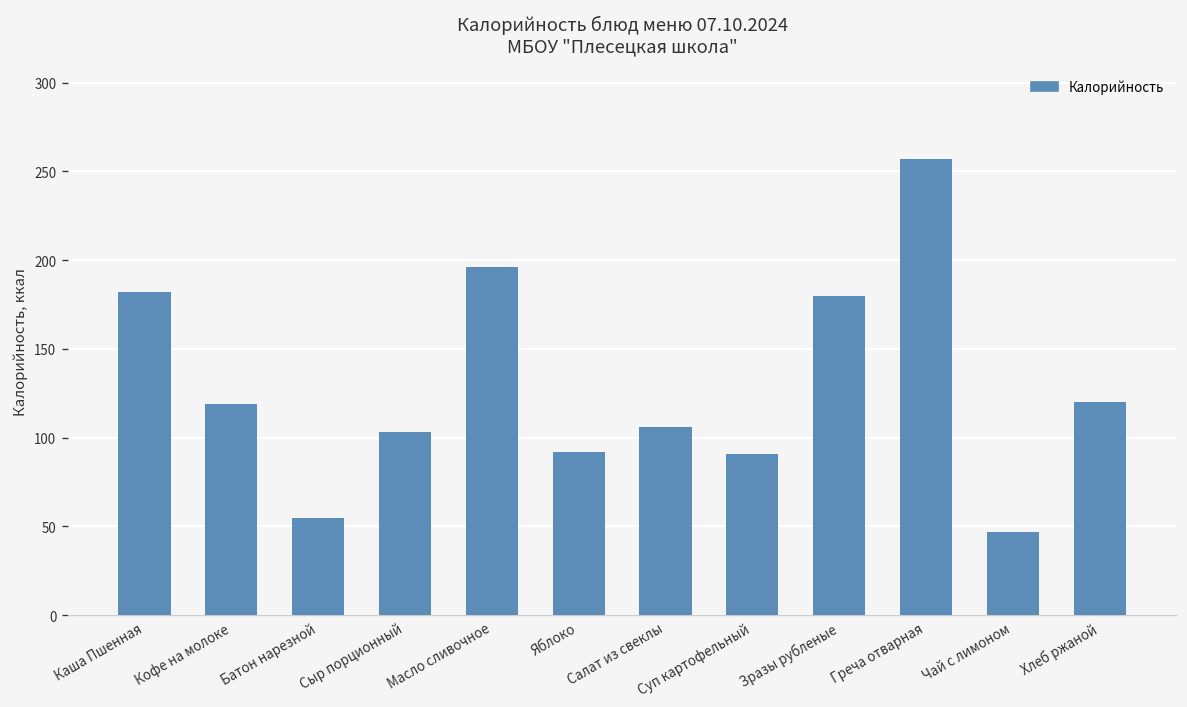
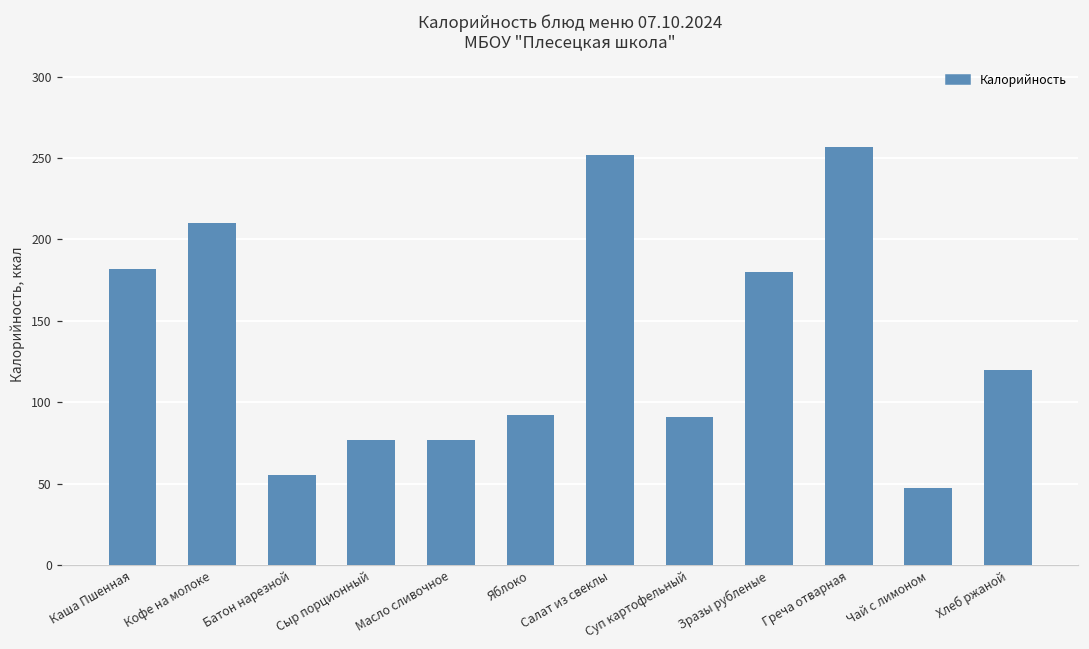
Кофе на молоке: 119 -> 210
Сыр порционный: 103 -> 77
Масло сливочное: 196 -> 77
Салат из свеклы: 106 -> 252
